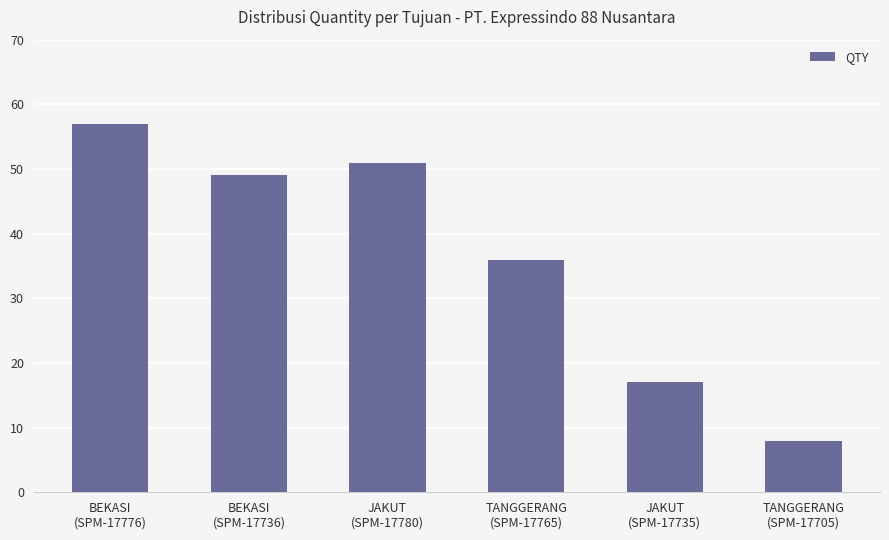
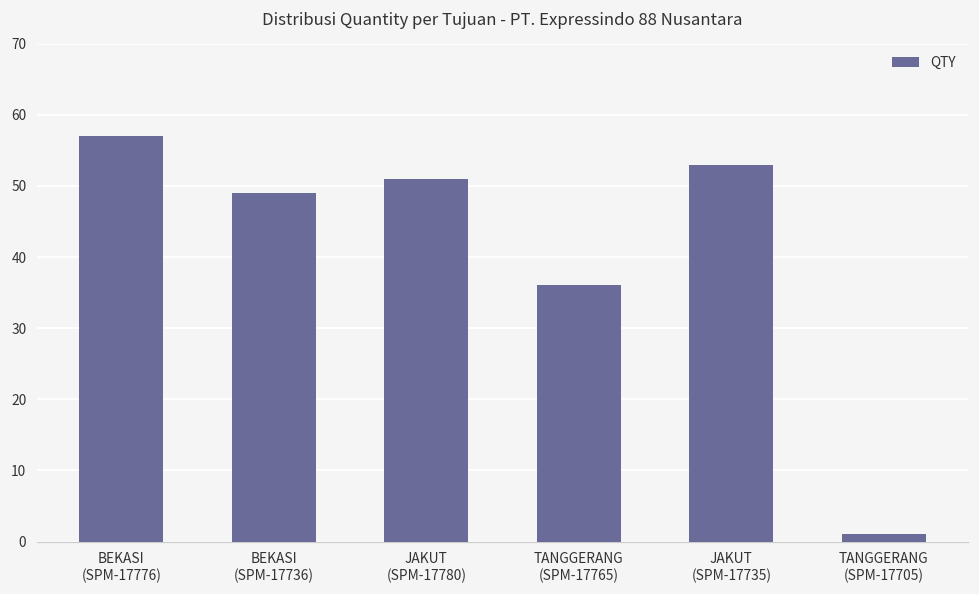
JAKUT (SPM-17735): 17 -> 53
TANGGERANG (SPM-17705): 8 -> 1
